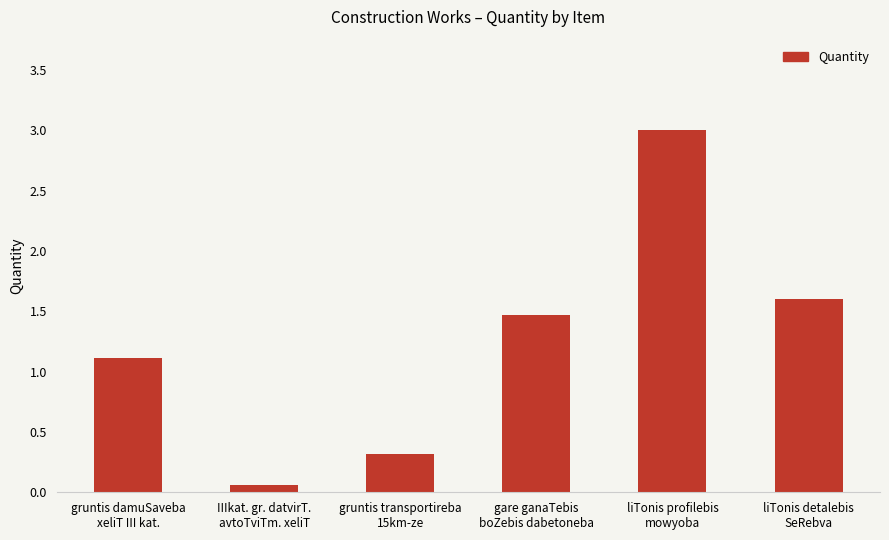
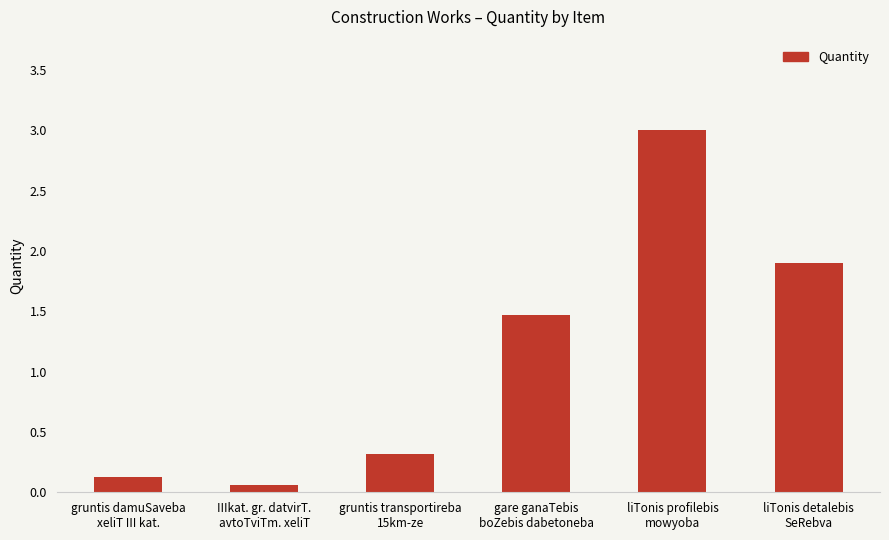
gruntis damuSaveba xeliT III kat.: 1.12 -> 0.13
liTonis detalebis SeRebva: 1.6 -> 1.9
